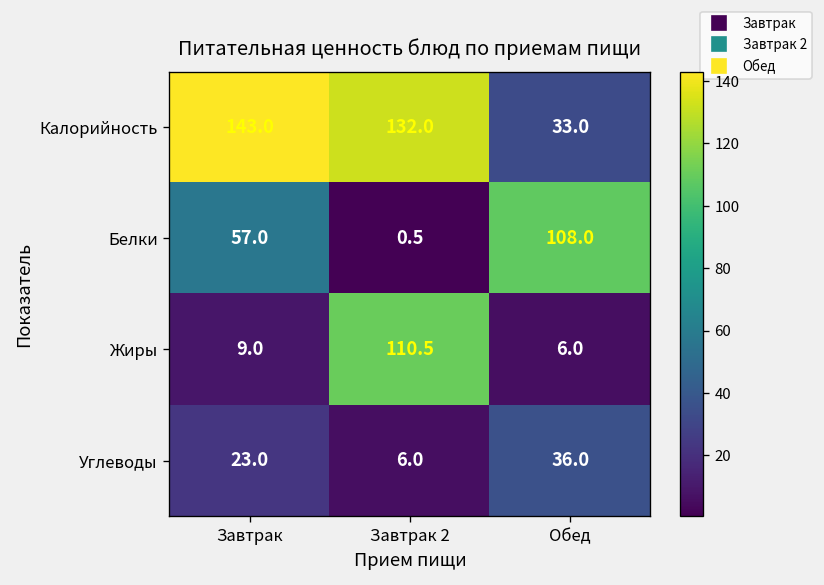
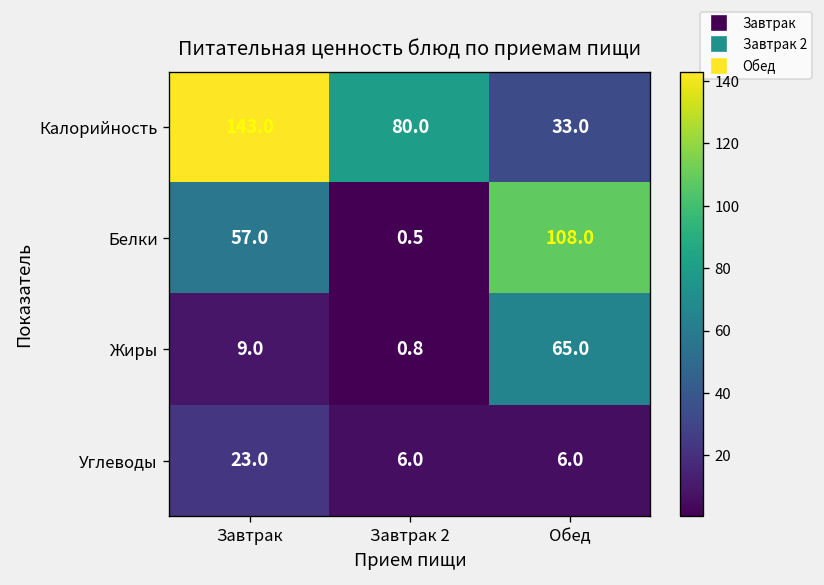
Калорийность, Завтрак 2: 132.0 -> 80.0
Жиры, Завтрак 2: 110.5 -> 0.8
Жиры, Обед: 6.0 -> 65.0
Углеводы, Обед: 36.0 -> 6.0
